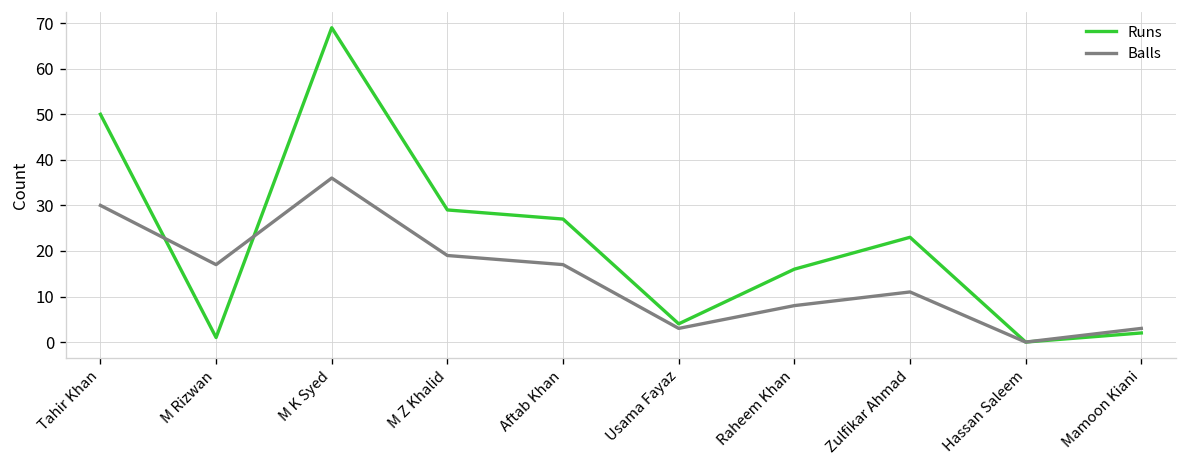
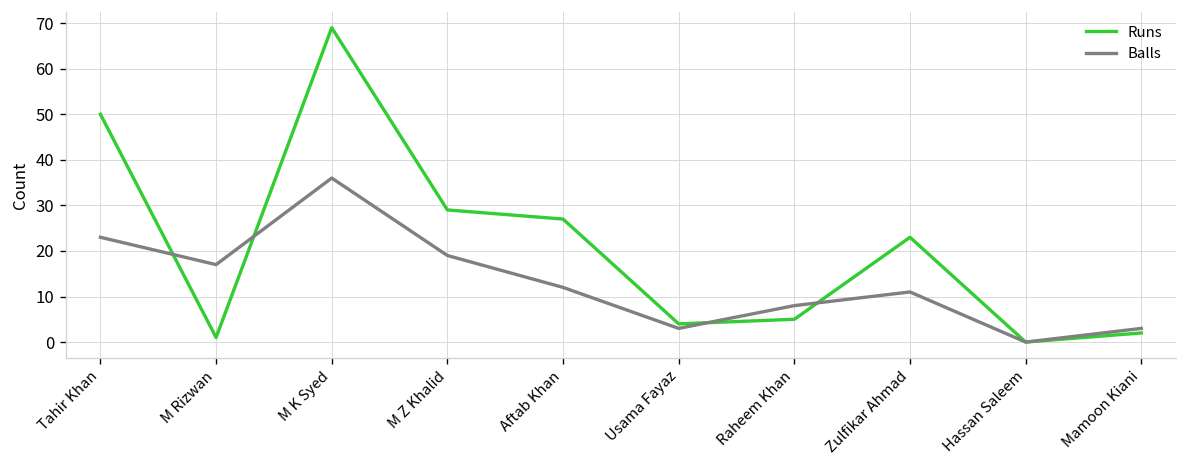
Balls, Tahir Khan: 30 -> 23
Balls, Aftab Khan: 17 -> 12
Runs, Raheem Khan: 16 -> 5
